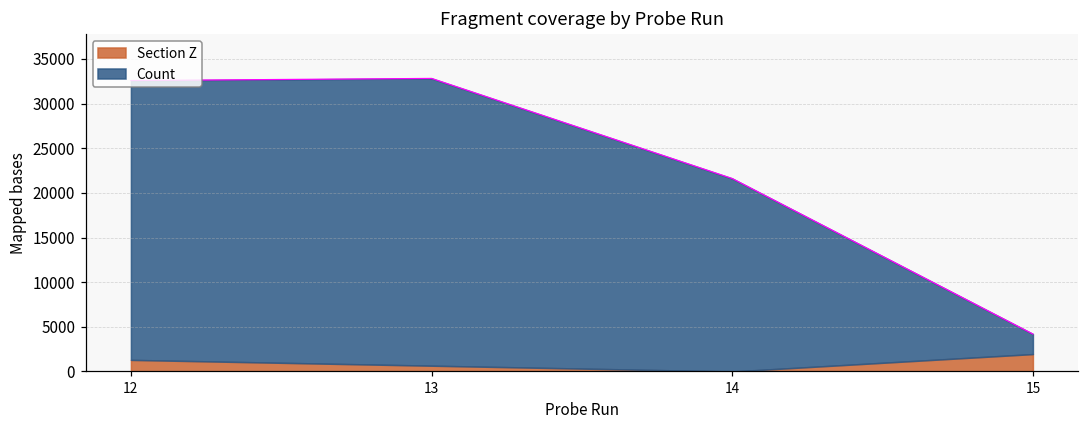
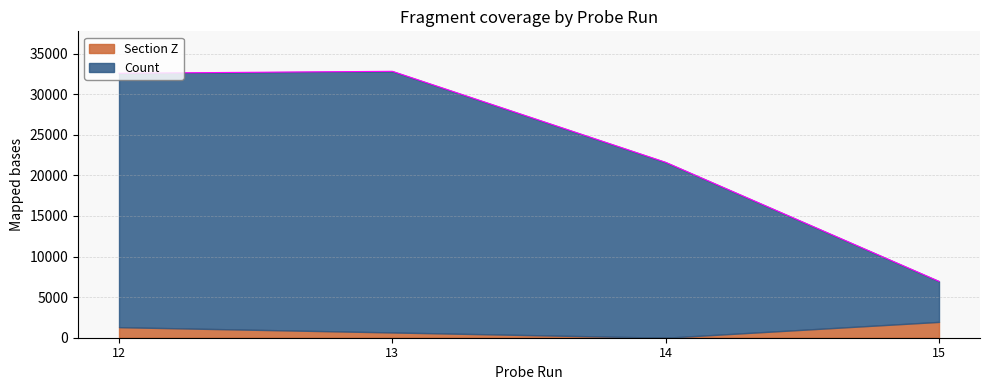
Count, 15: 2000 -> 5000
